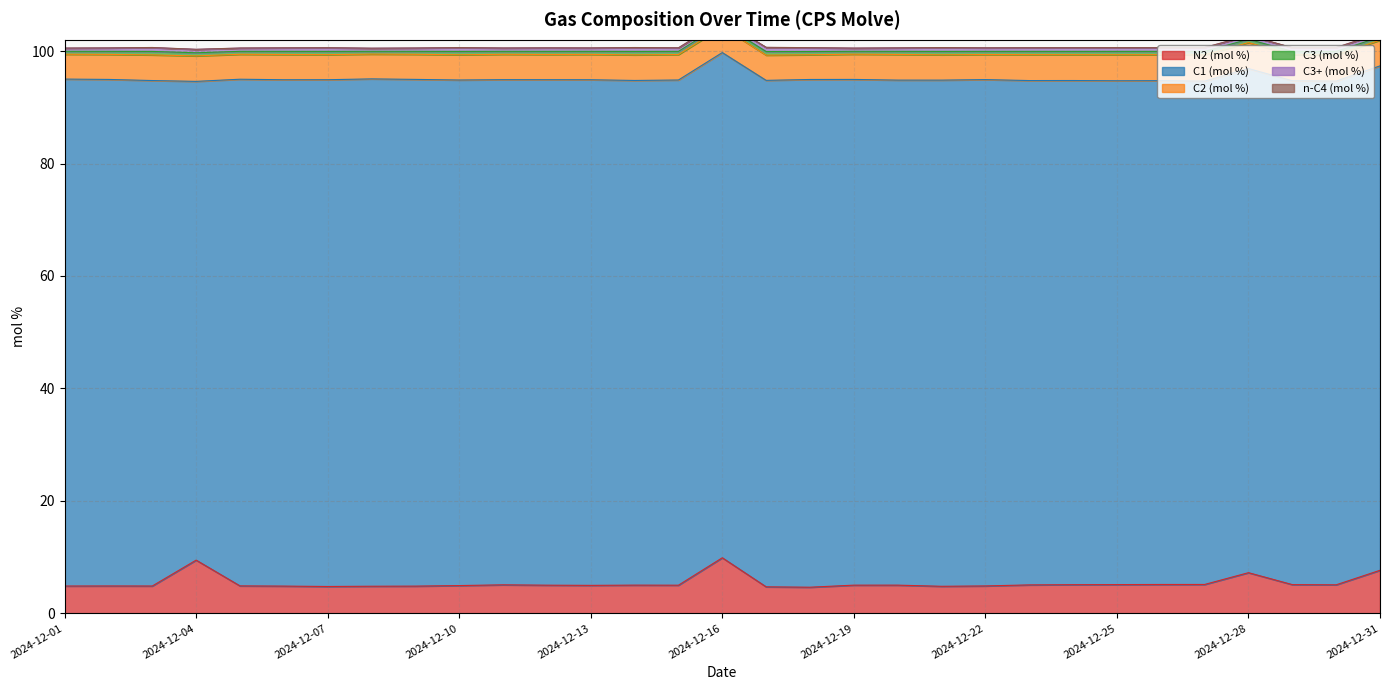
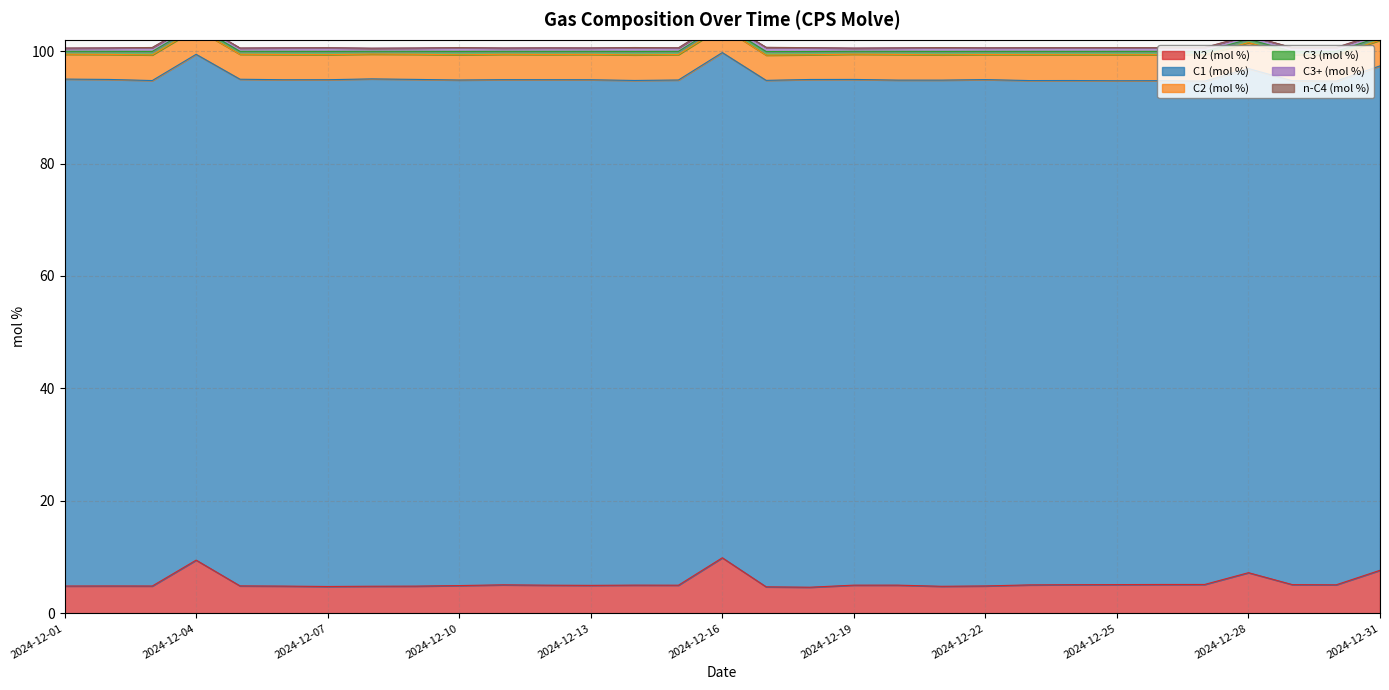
C1 (mol %), 2024-12-04: 85 -> 90
